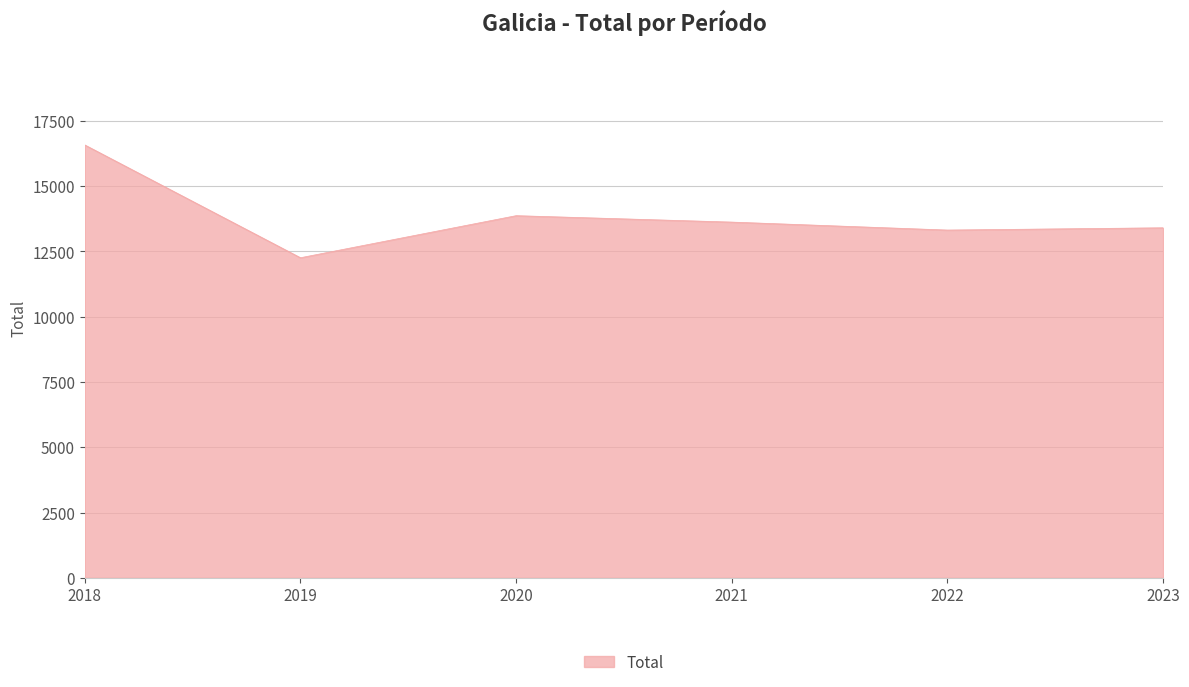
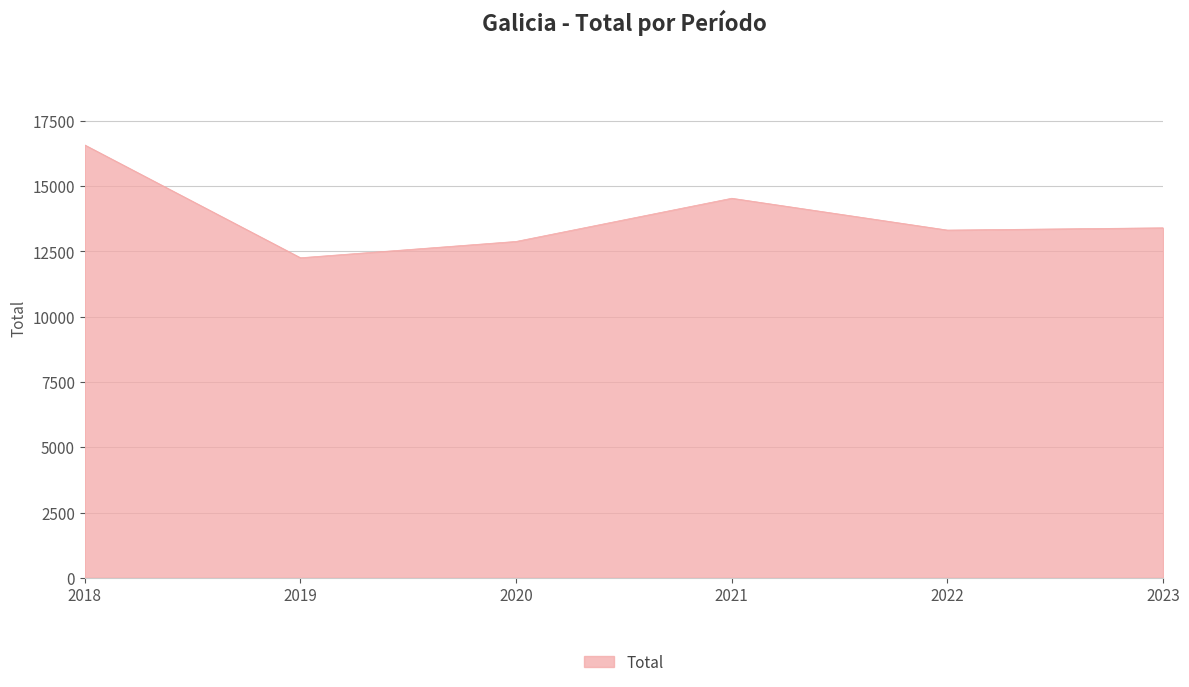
2020: 13900 -> 12900
2021: 13600 -> 14500
